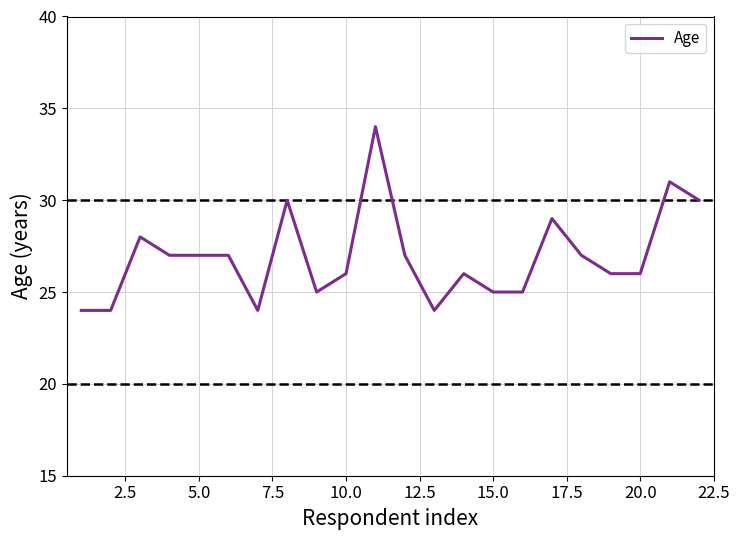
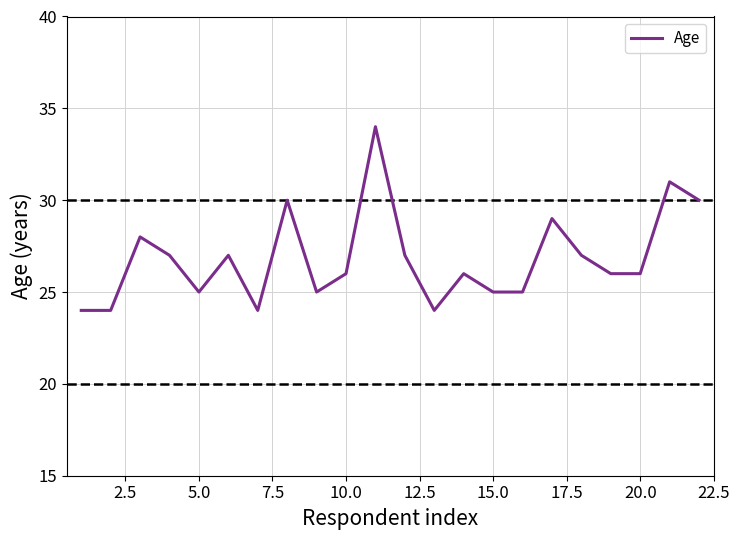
5.0: 27 -> 25
